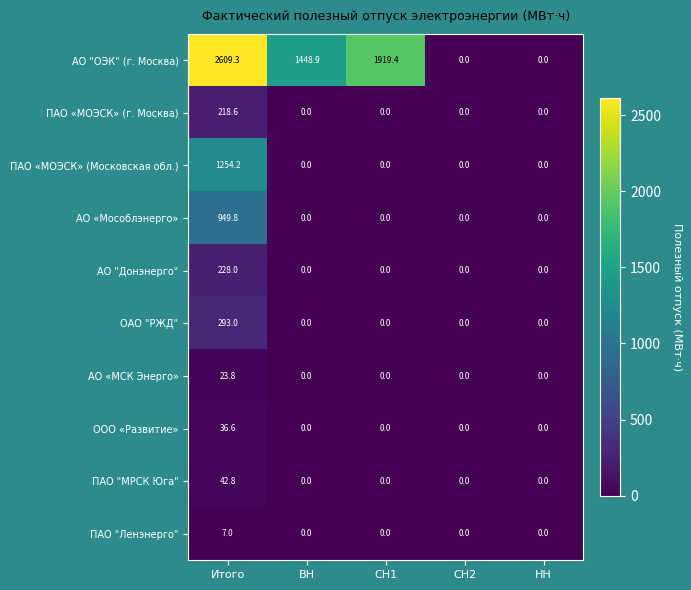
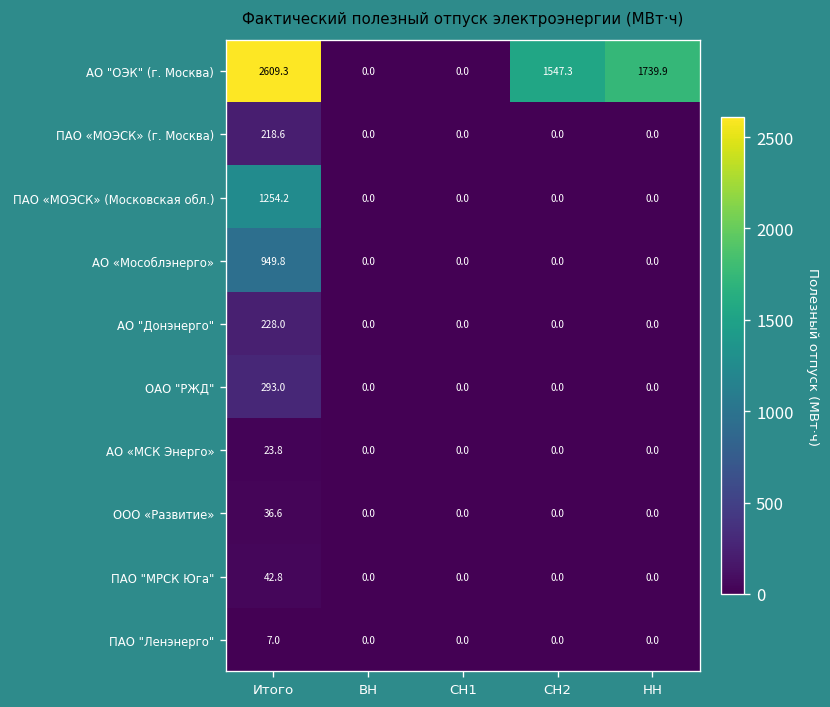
АО "ОЭК" (г. Москва), ВН: 1448.9 -> 0.0
АО "ОЭК" (г. Москва), СН1: 1919.4 -> 0.0
АО "ОЭК" (г. Москва), СН2: 0.0 -> 1547.3
АО "ОЭК" (г. Москва), НН: 0.0 -> 1739.9
